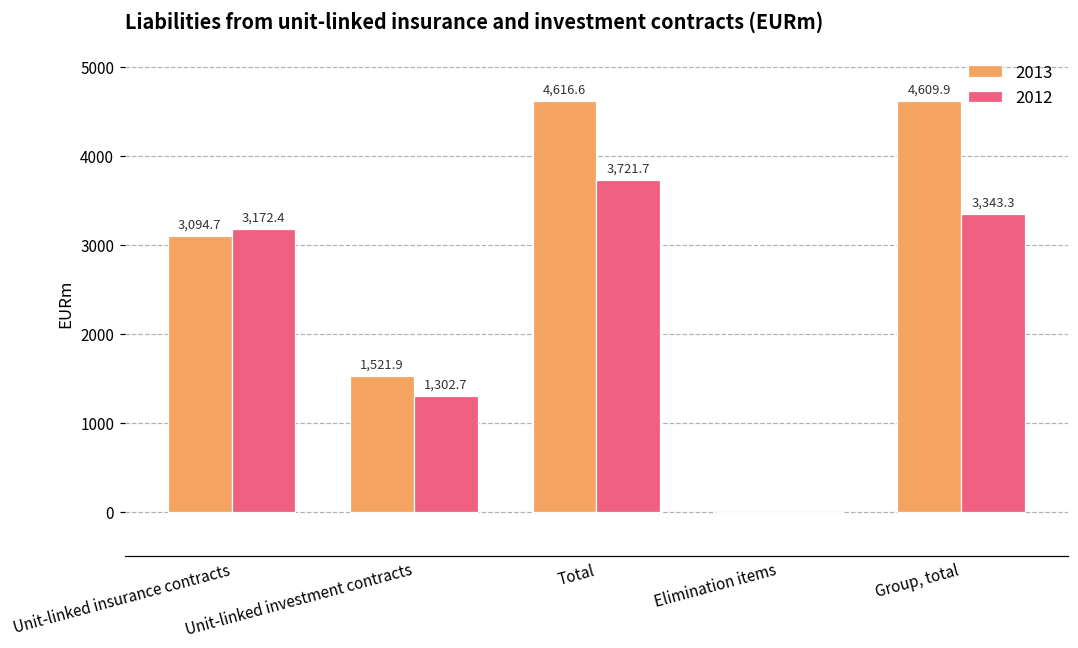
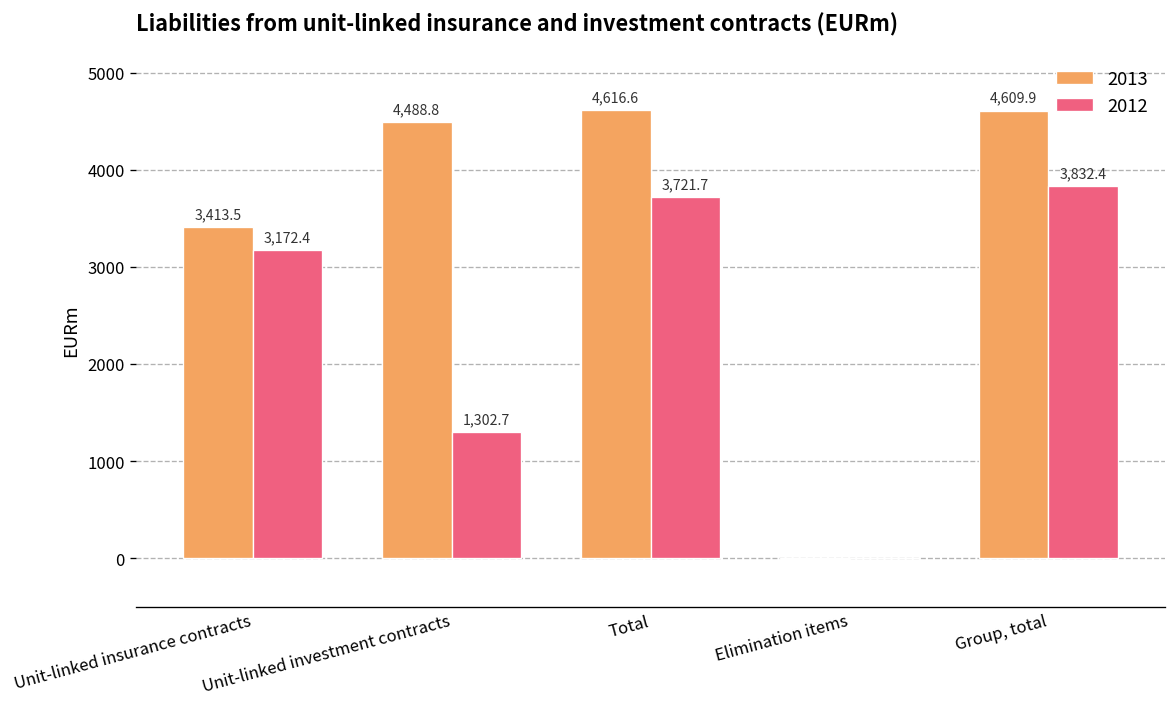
2013, Unit-linked insurance contracts: 3,094.7 -> 3,413.5
2013, Unit-linked investment contracts: 1,521.9 -> 4,488.8
2012, Group, total: 3,343.3 -> 3,832.4
